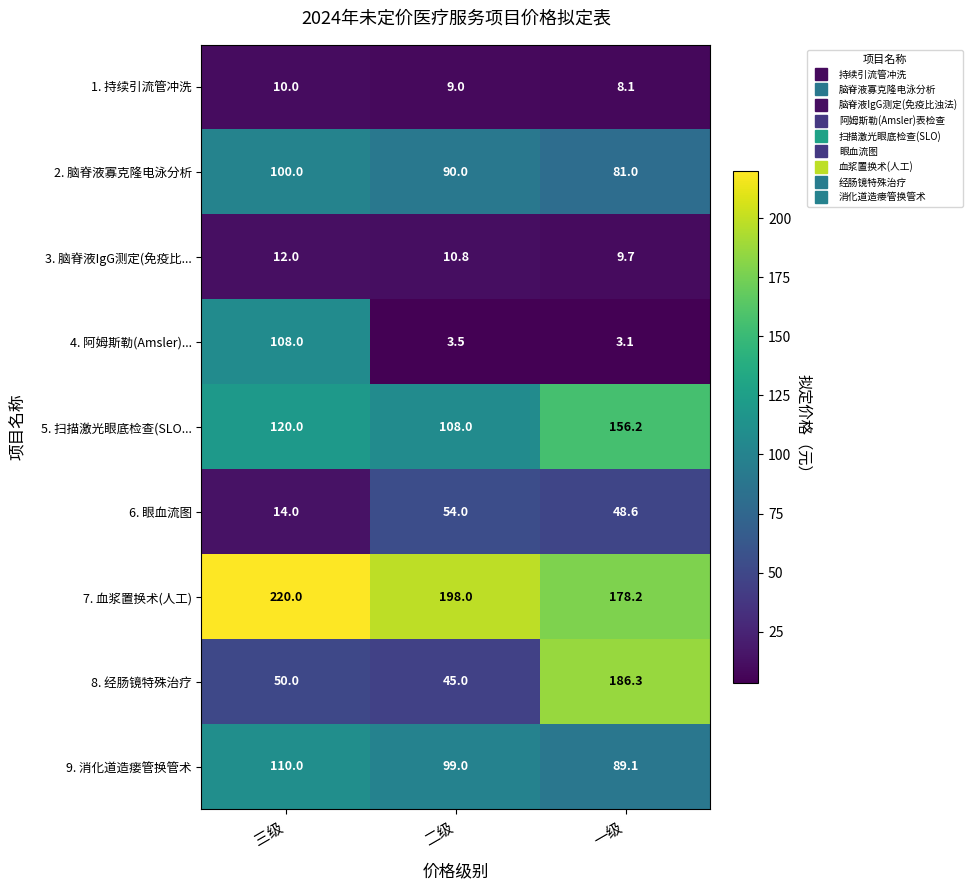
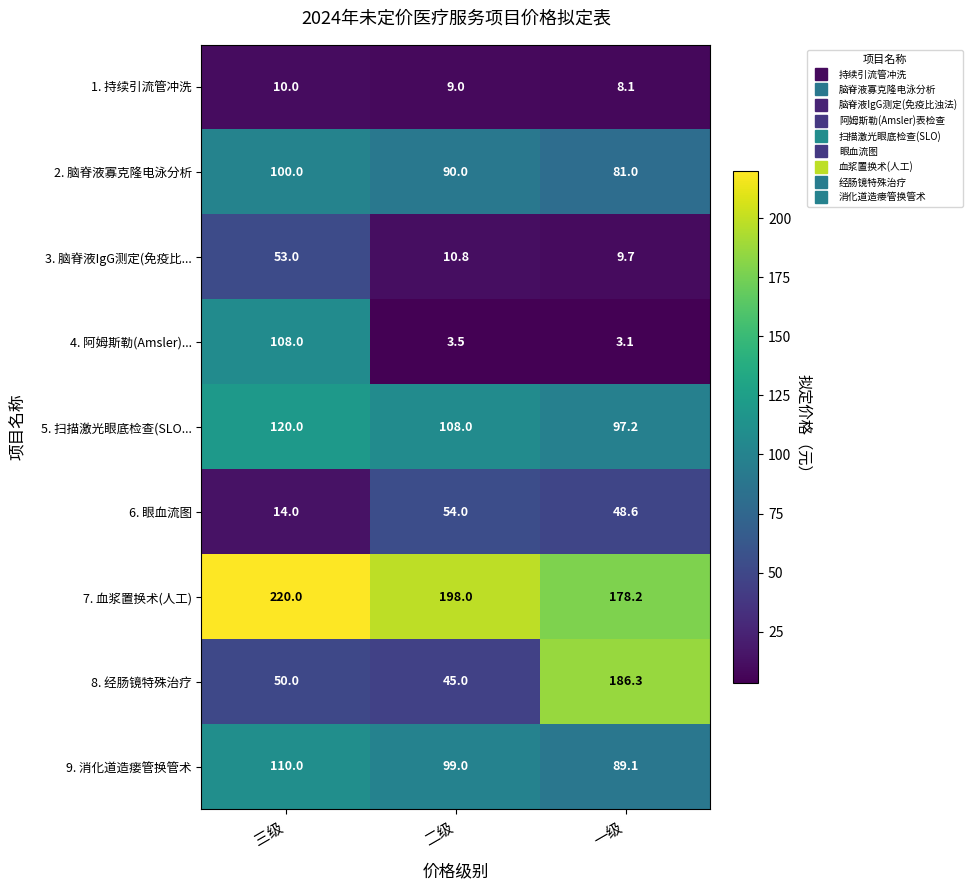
3. 脑脊液IgG测定(免疫比..., 三级: 12.0 -> 53.0
5. 扫描激光眼底检查(SLO..., 一级: 156.2 -> 97.2
